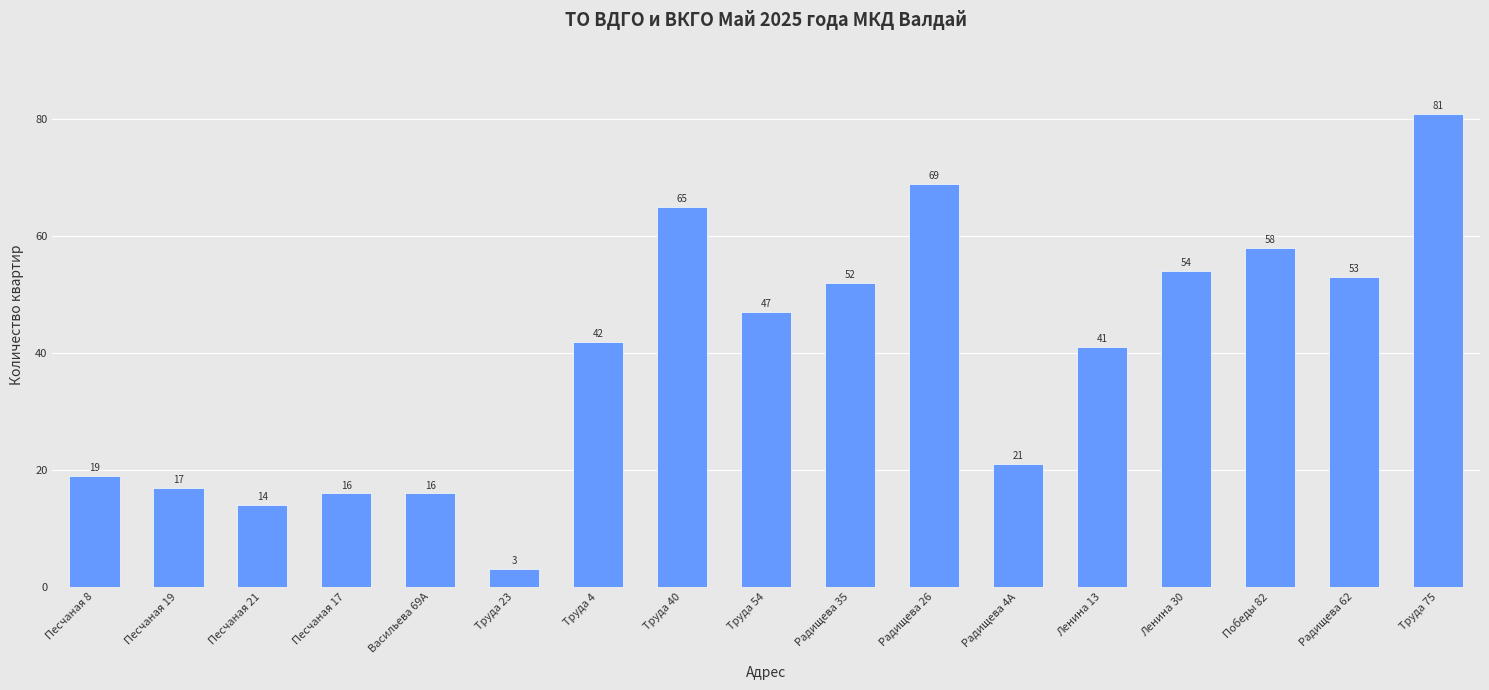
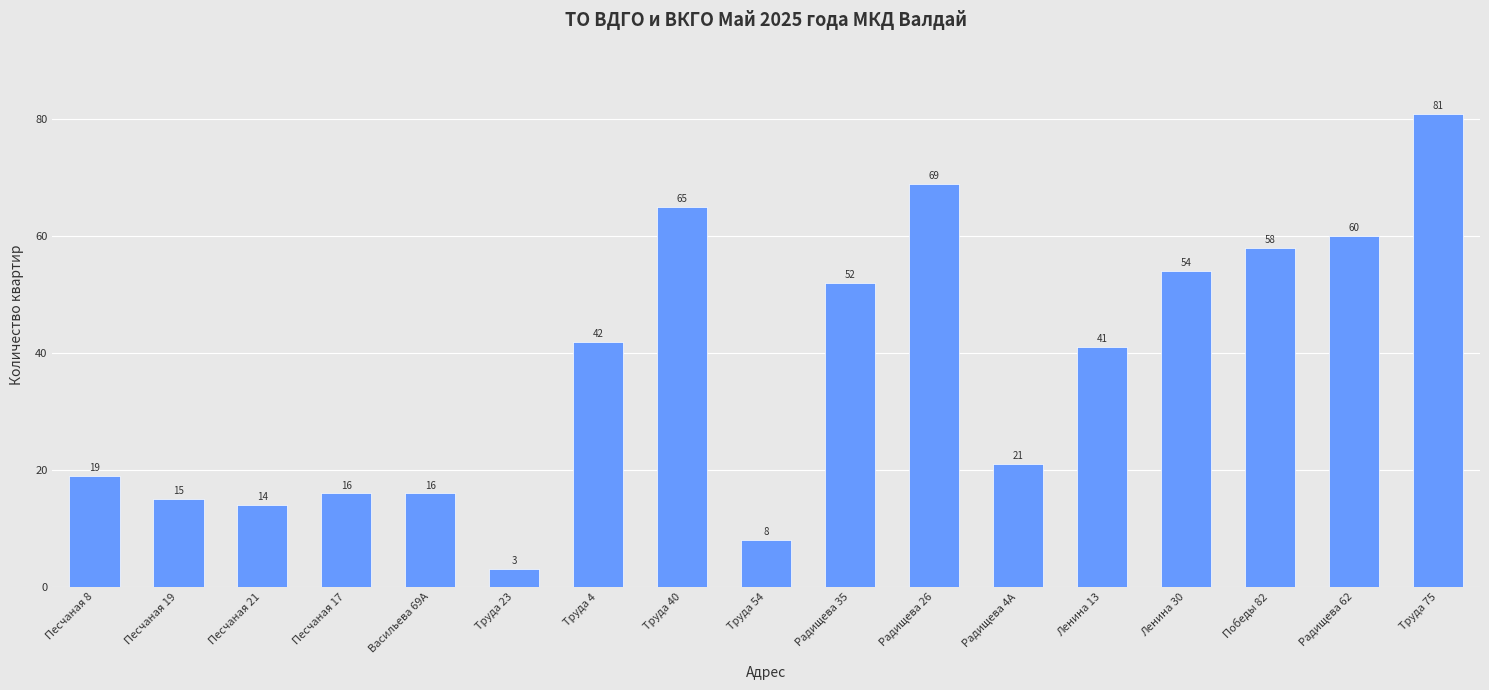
Песчаная 19: 17 -> 15
Труда 54: 47 -> 8
Радищева 62: 53 -> 60
